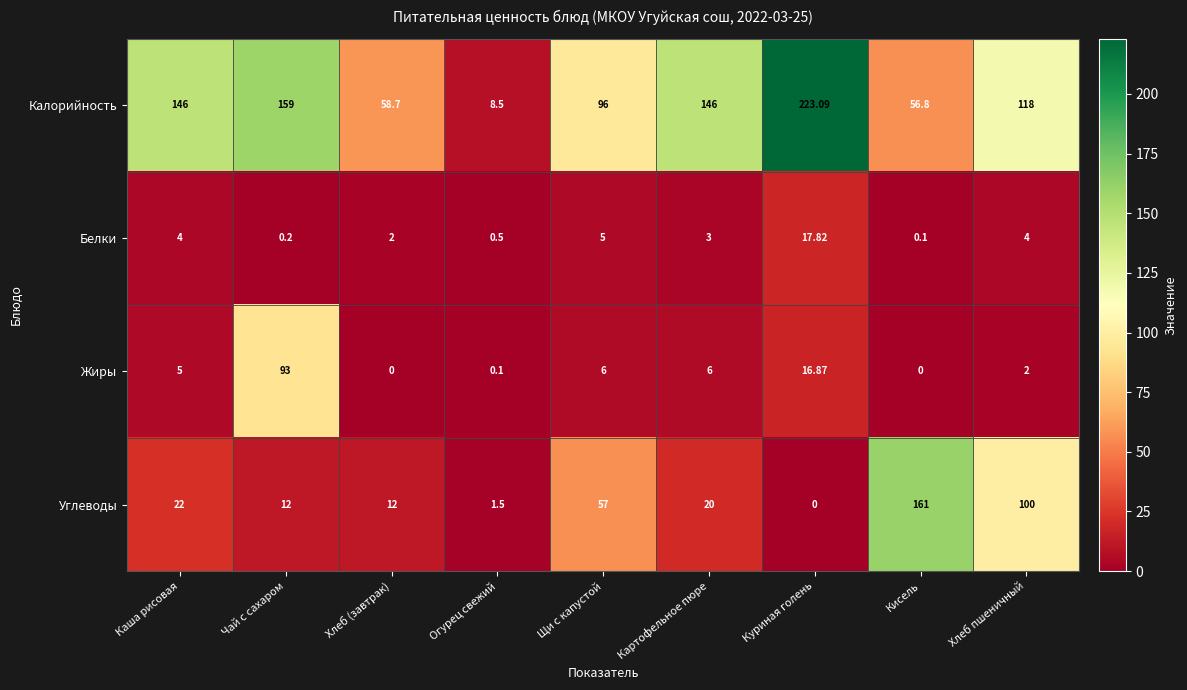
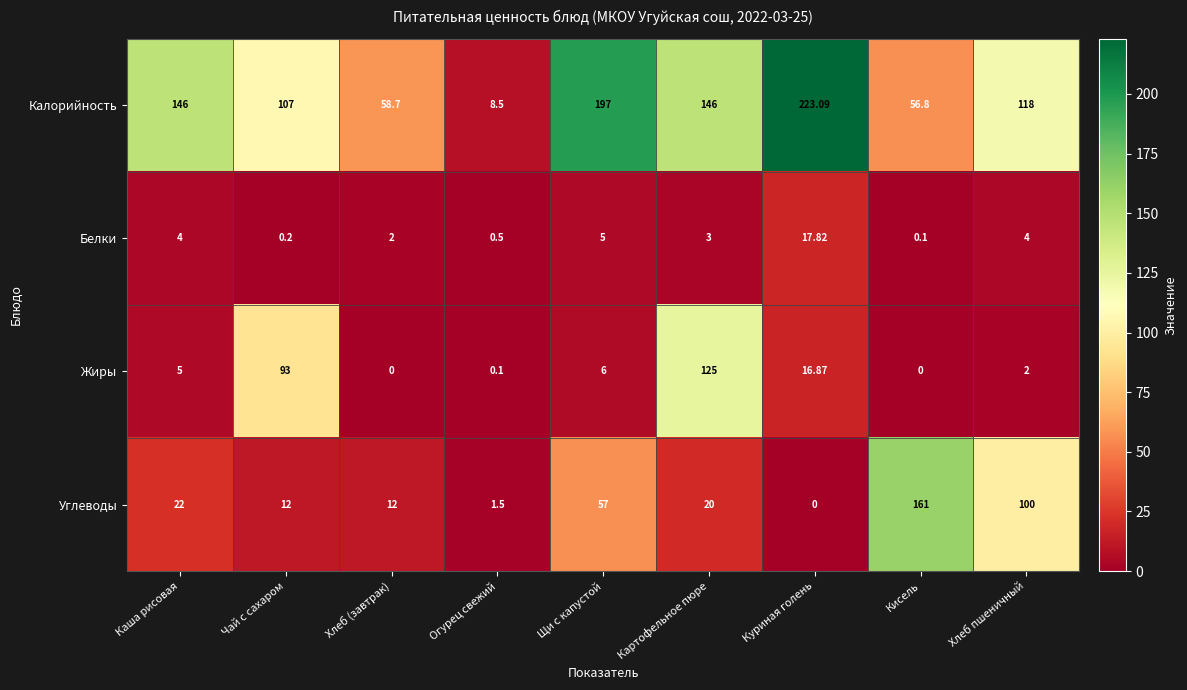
Калорийность, Чай с сахаром: 159 -> 107
Калорийность, Щи с капустой: 96 -> 197
Жиры, Картофельное пюре: 6 -> 125
